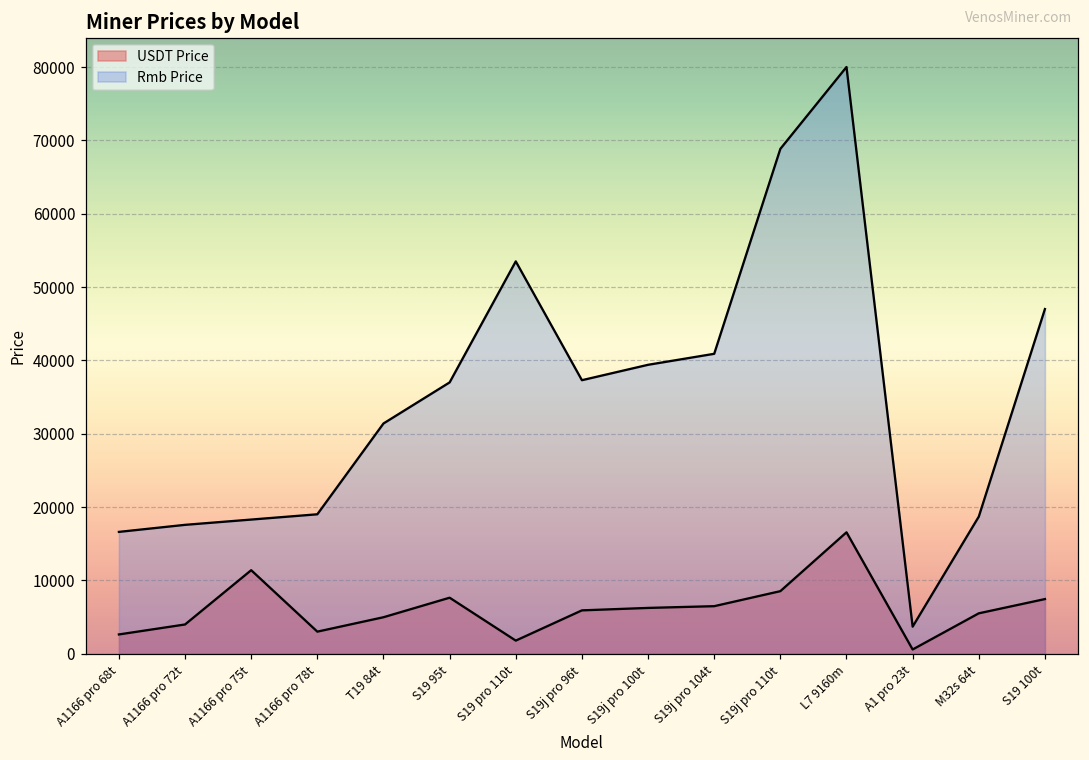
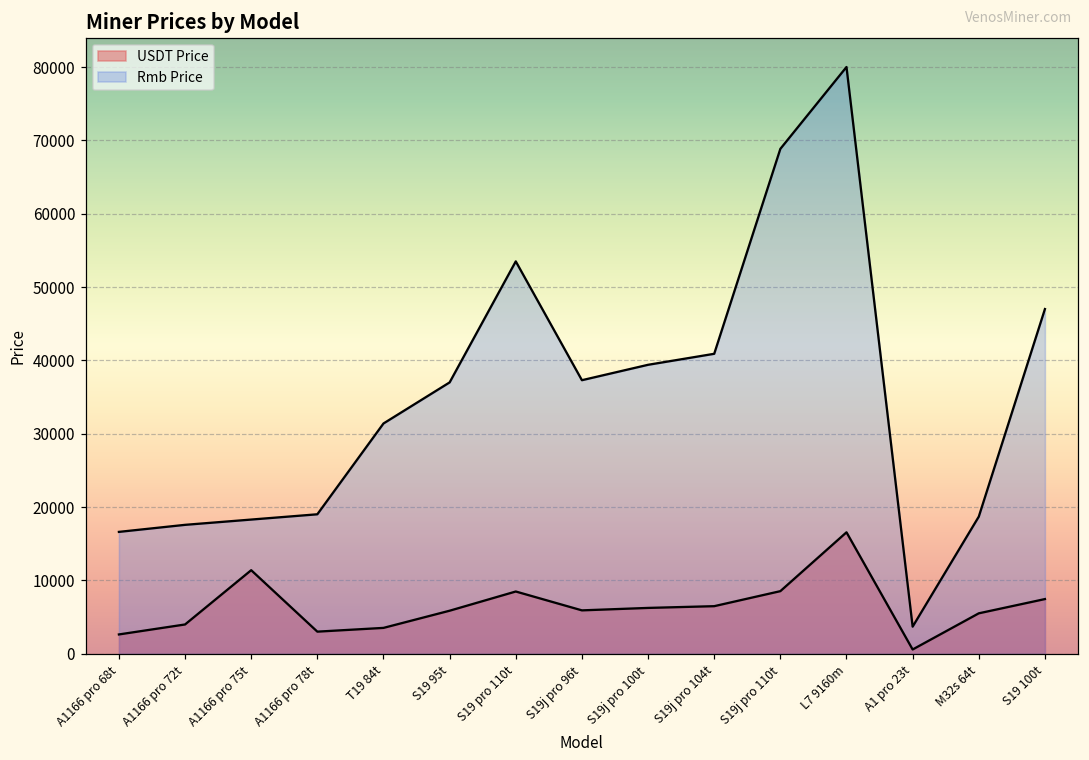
USDT Price, T19 84t: 5000 -> 4000
USDT Price, S19 95t: 8000 -> 6000
USDT Price, S19 pro 110t: 2000 -> 8000
